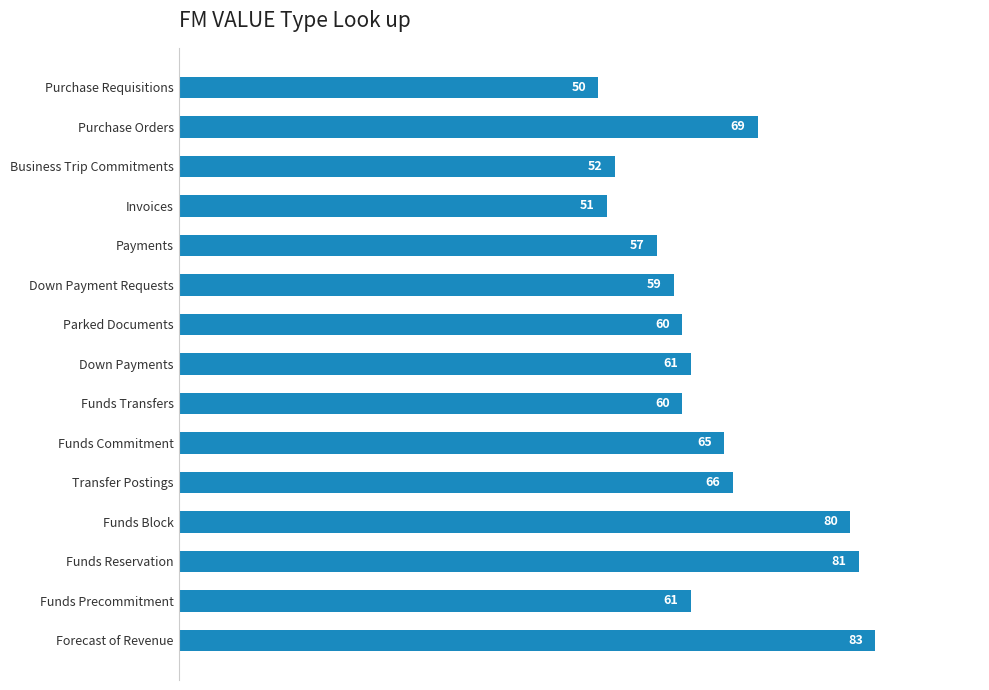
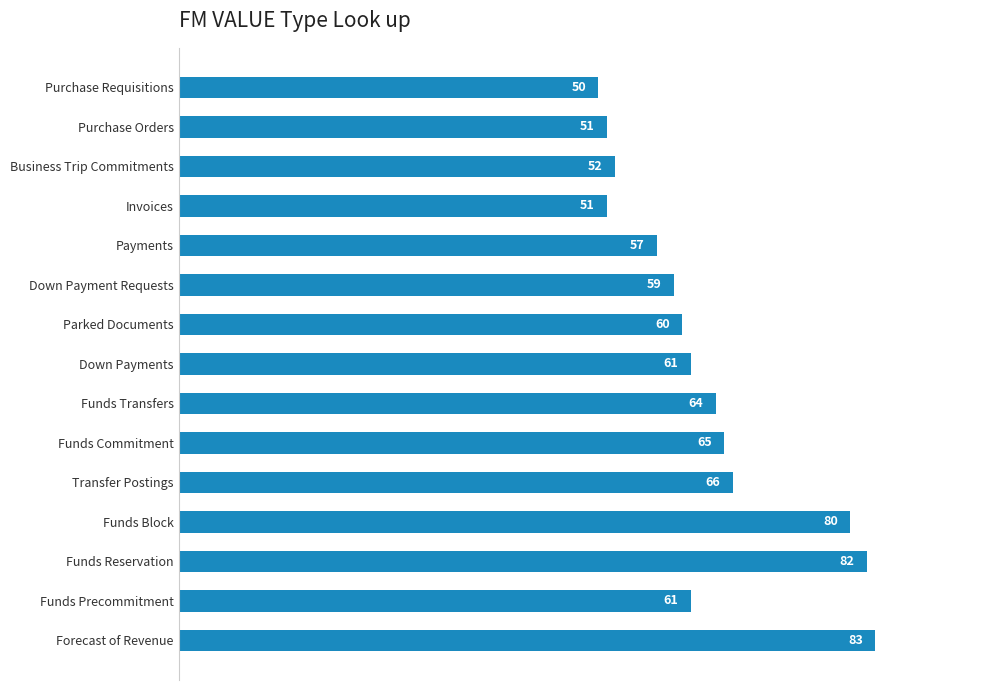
Purchase Orders: 69 -> 51
Funds Transfers: 60 -> 64
Funds Reservation: 81 -> 82
